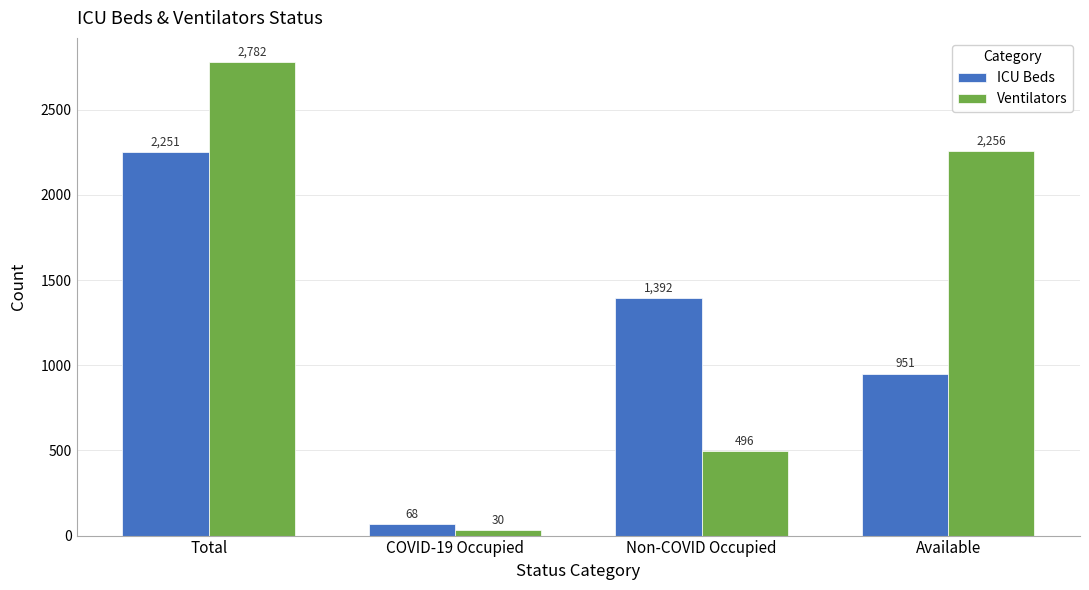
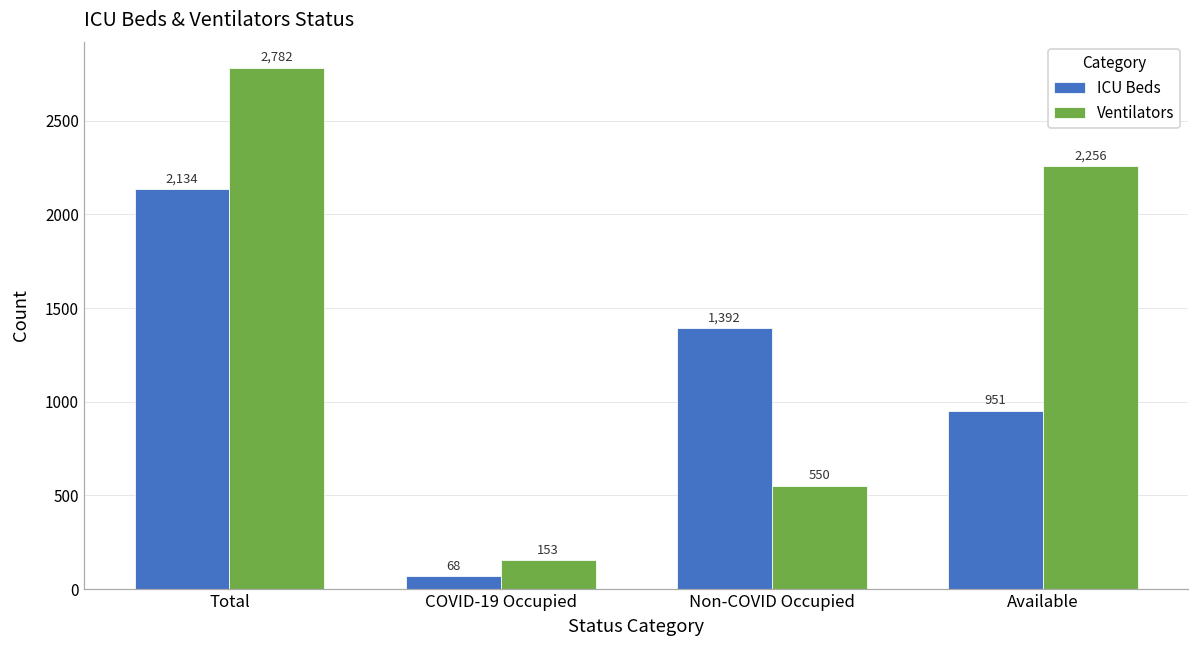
ICU Beds, Total: 2,251 -> 2,134
Ventilators, COVID-19 Occupied: 30 -> 153
Ventilators, Non-COVID Occupied: 496 -> 550
